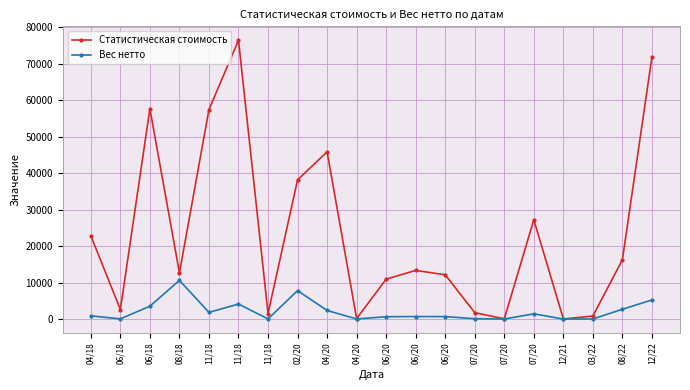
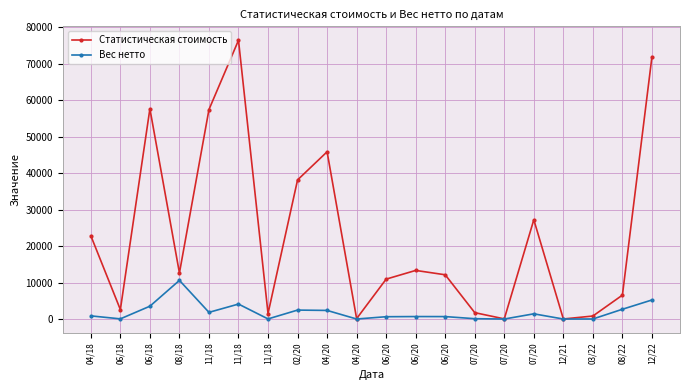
Вес нетто, 02/20: 8000 -> 2000
Статистическая стоимость, 08/22: 16000 -> 7000
